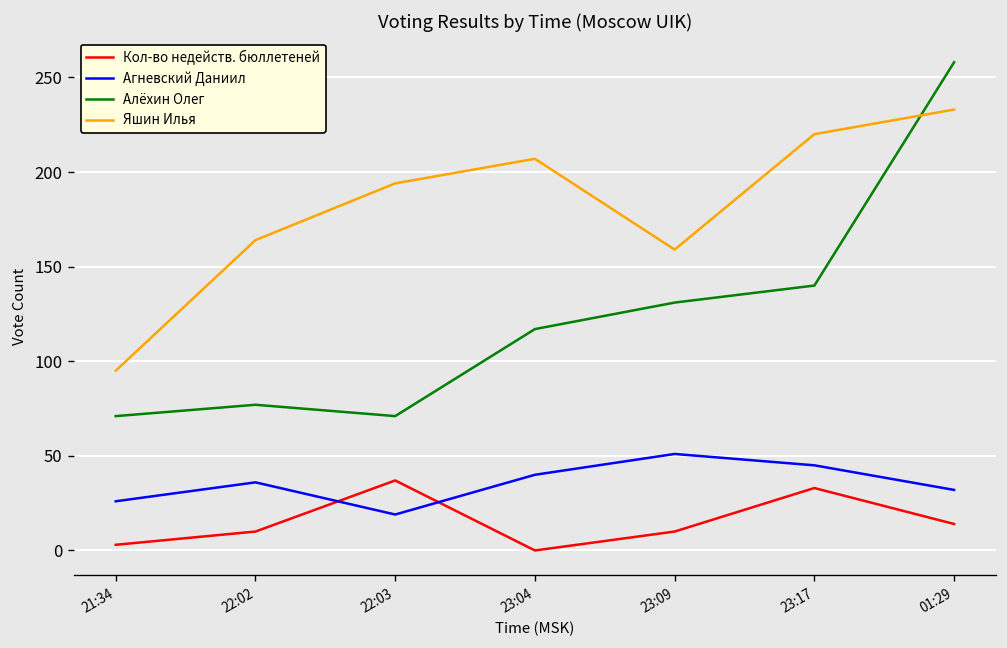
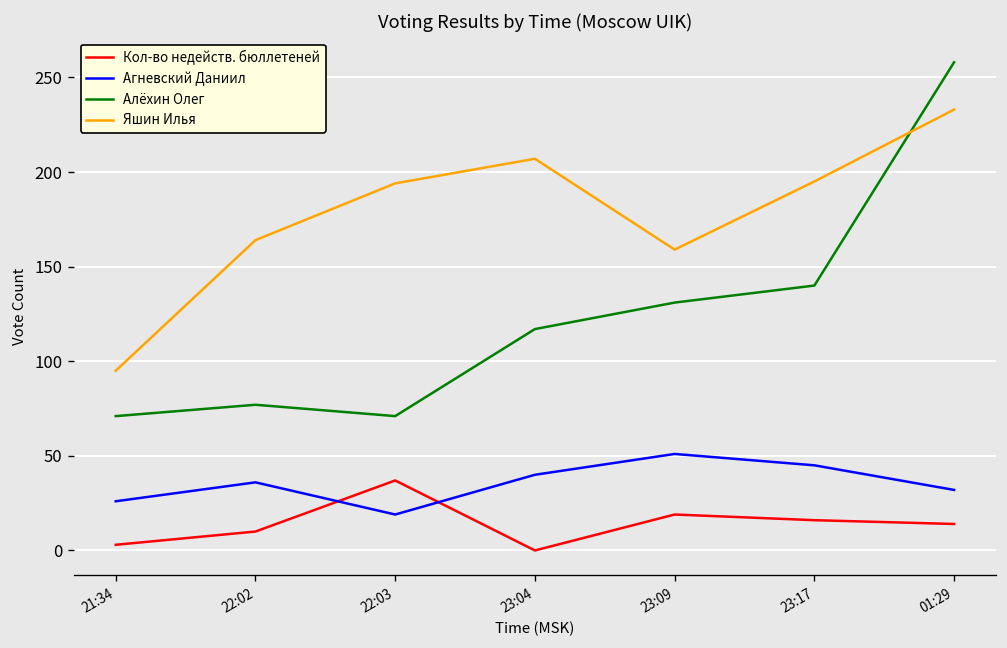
Кол-во недейств. бюллетеней, 23:09: 10 -> 19
Кол-во недейств. бюллетеней, 23:17: 33 -> 16
Яшин Илья, 23:17: 220 -> 195
